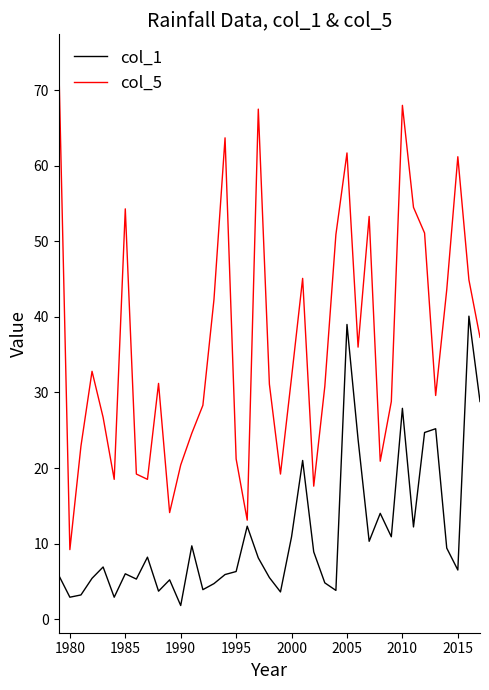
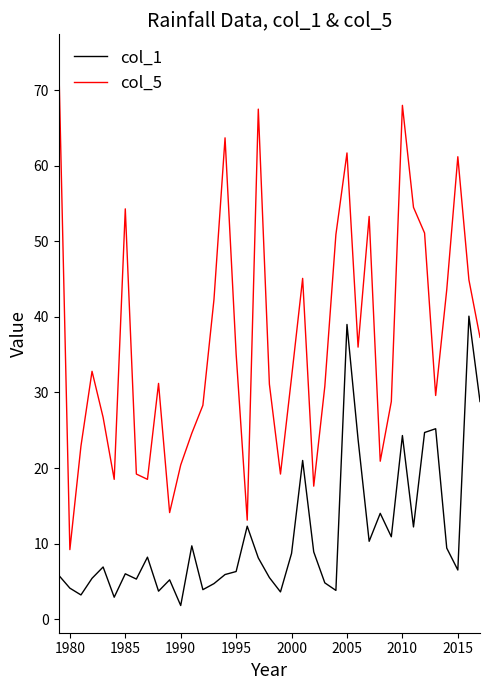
col_1, 1980: 3 -> 4
col_5, 1995: 21 -> 35
col_1, 2000: 11 -> 9
col_1, 2010: 28 -> 24
